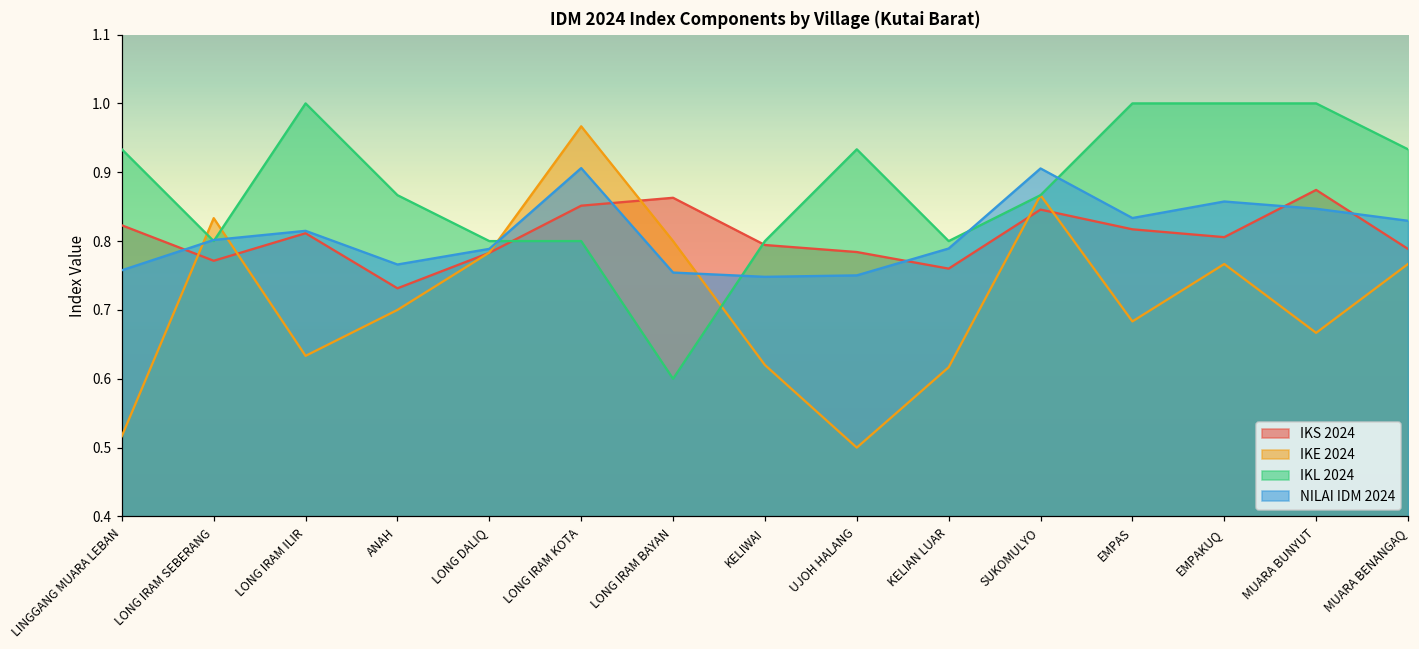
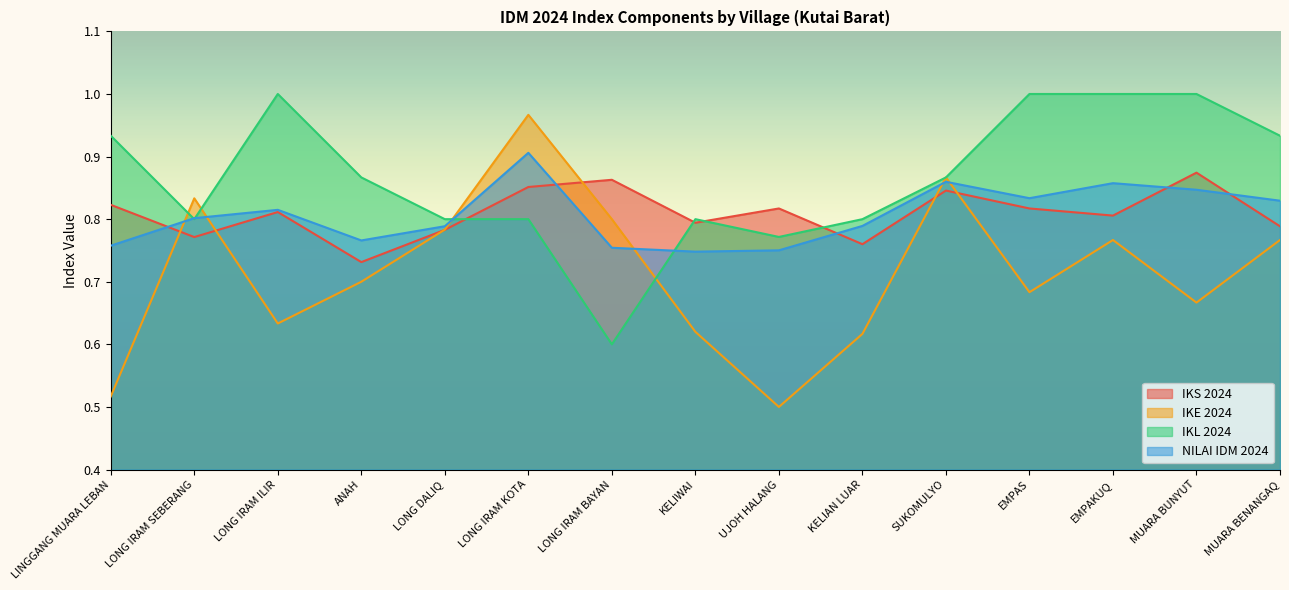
IKS 2024, UJOH HALANG: 0.78 -> 0.82
IKL 2024, UJOH HALANG: 0.93 -> 0.77
NILAI IDM 2024, SUKOMULYO: 0.91 -> 0.86
